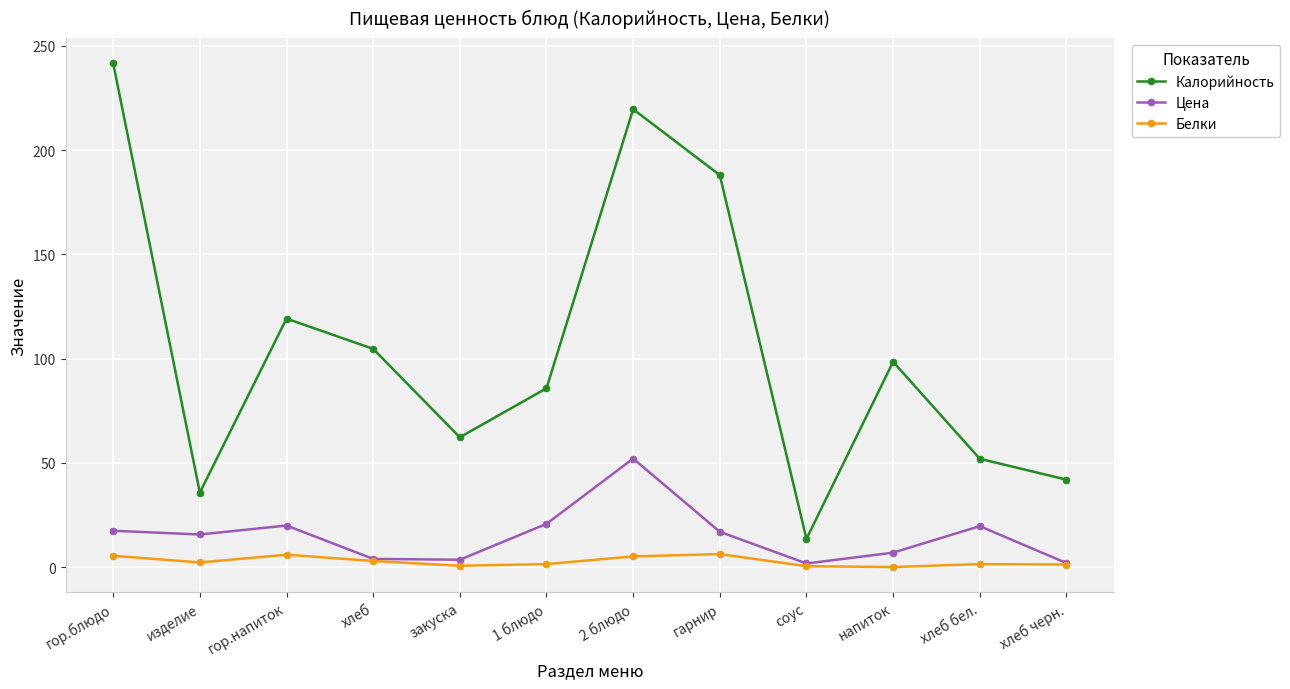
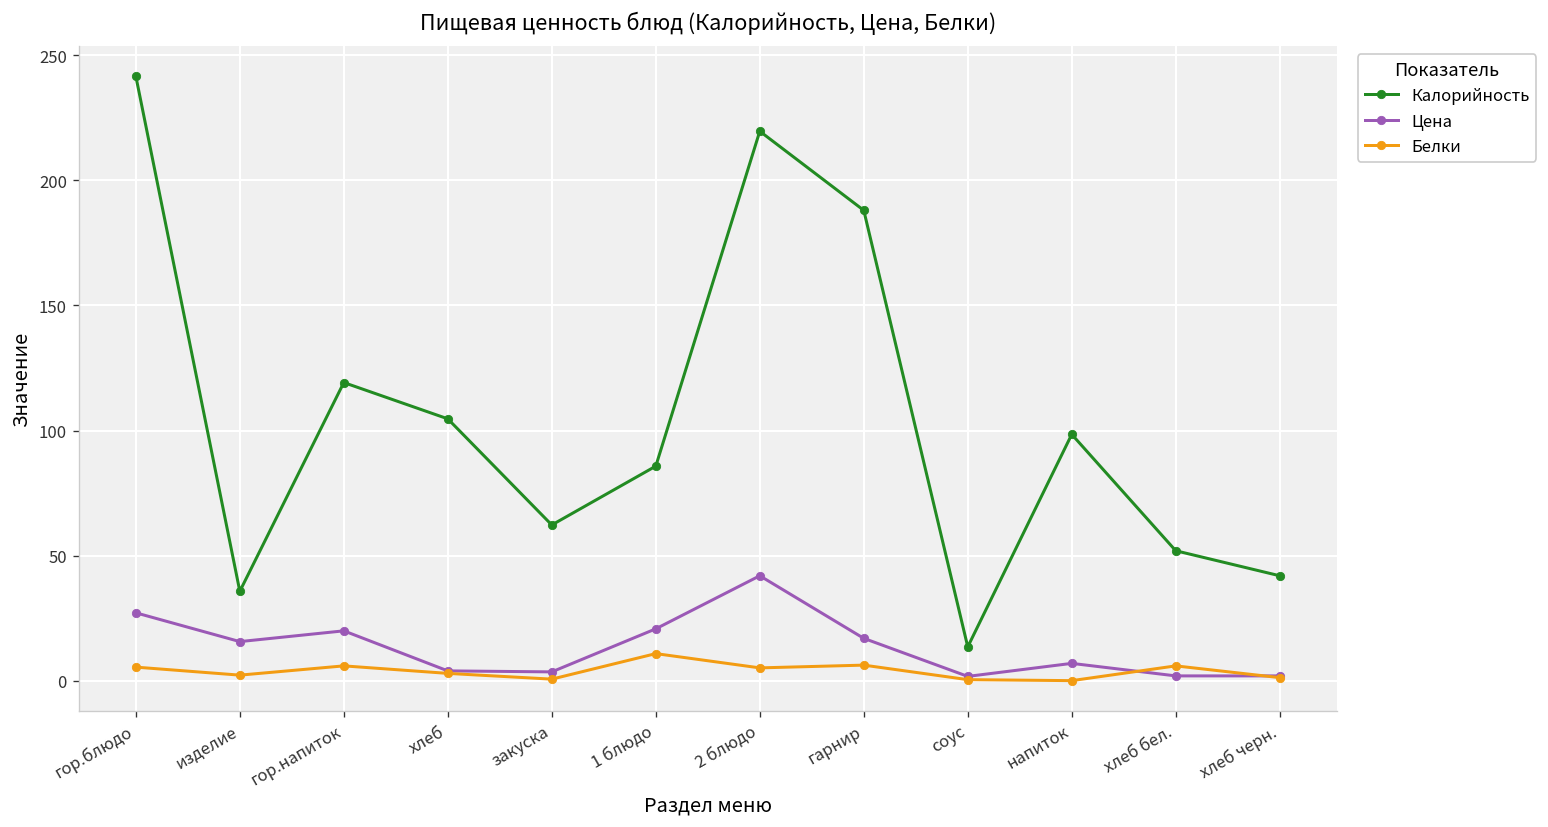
Цена, гор.блюдо: 18 -> 27
Белки, 1 блюдо: 2 -> 11
Цена, 2 блюдо: 52 -> 42
Цена, хлеб бел.: 20 -> 2
Белки, хлеб бел.: 2 -> 6
